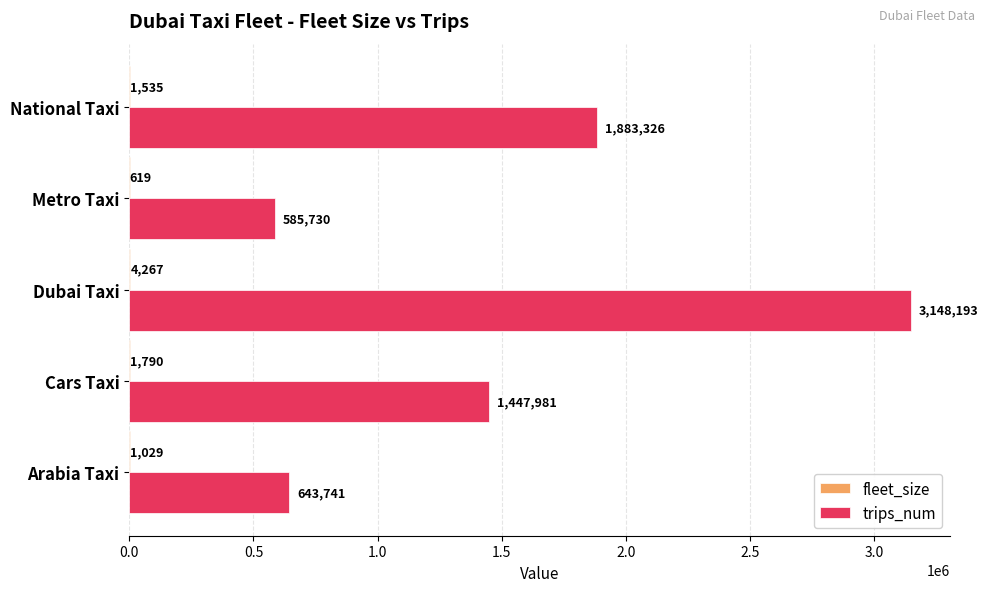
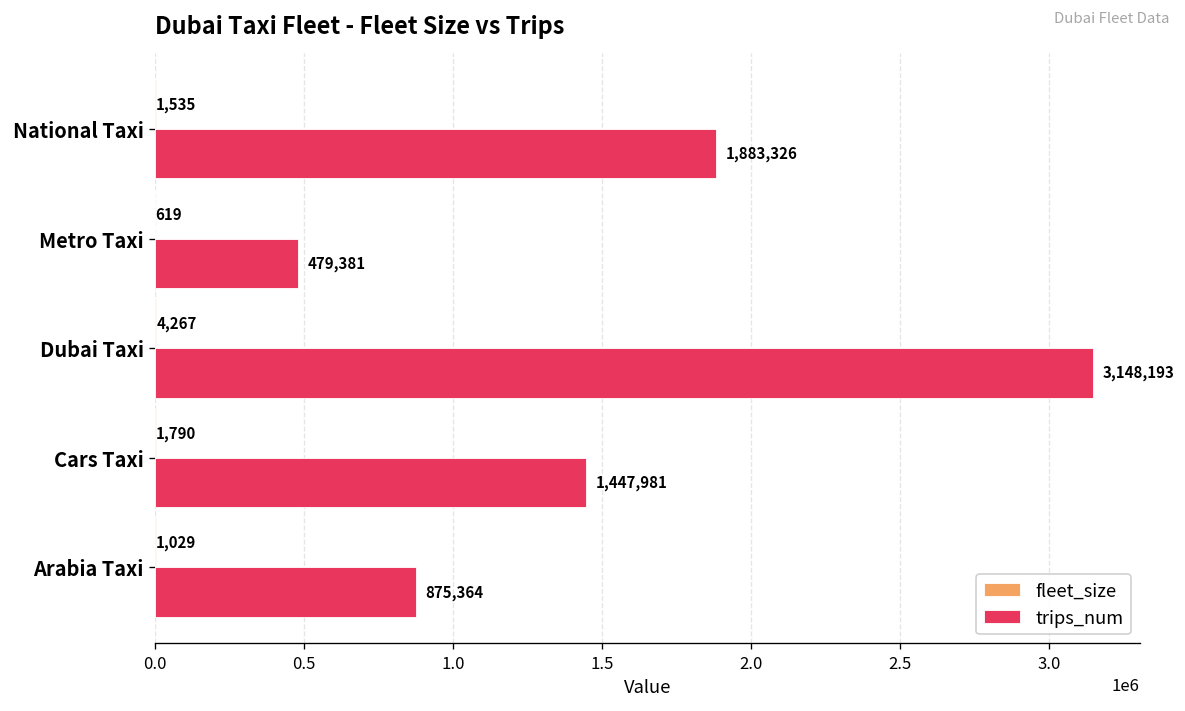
trips_num, Metro Taxi: 585,730 -> 479,381
trips_num, Arabia Taxi: 643,741 -> 875,364
